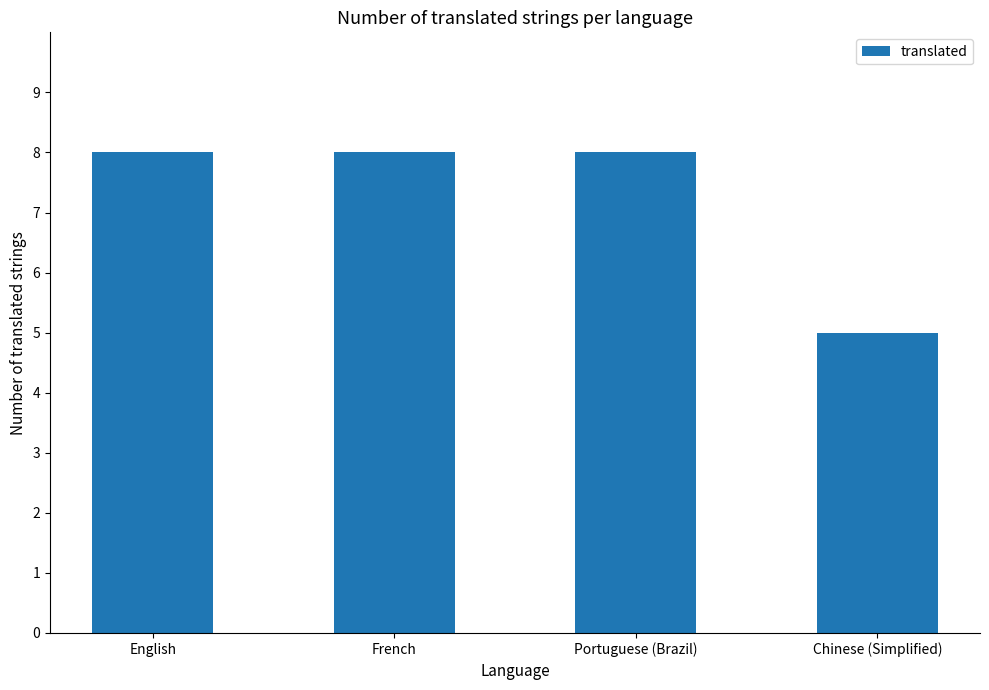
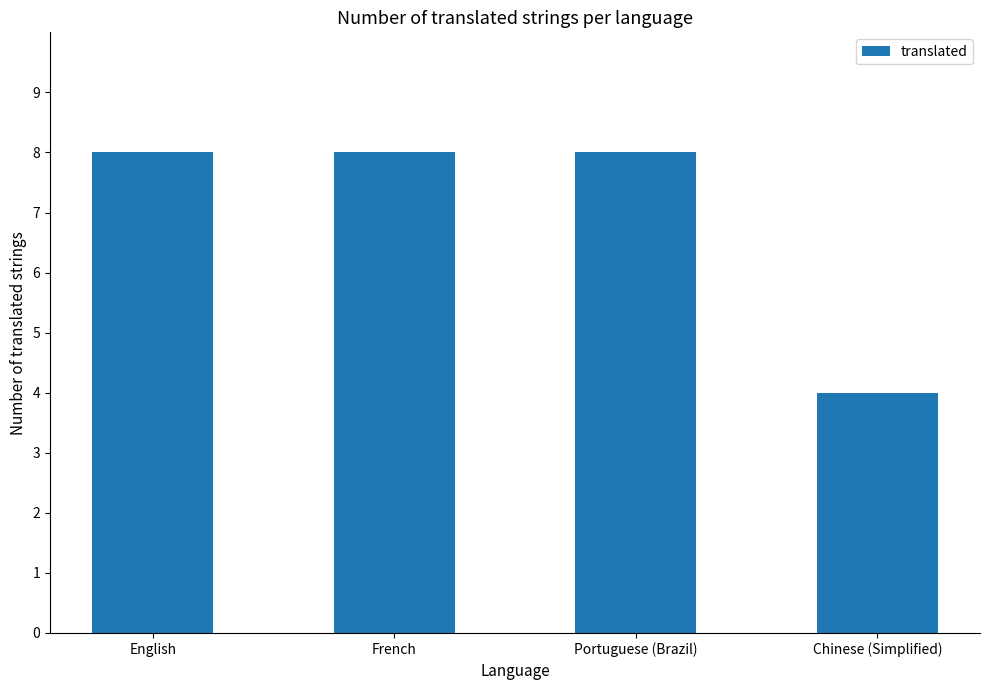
Chinese (Simplified): 5 -> 4
